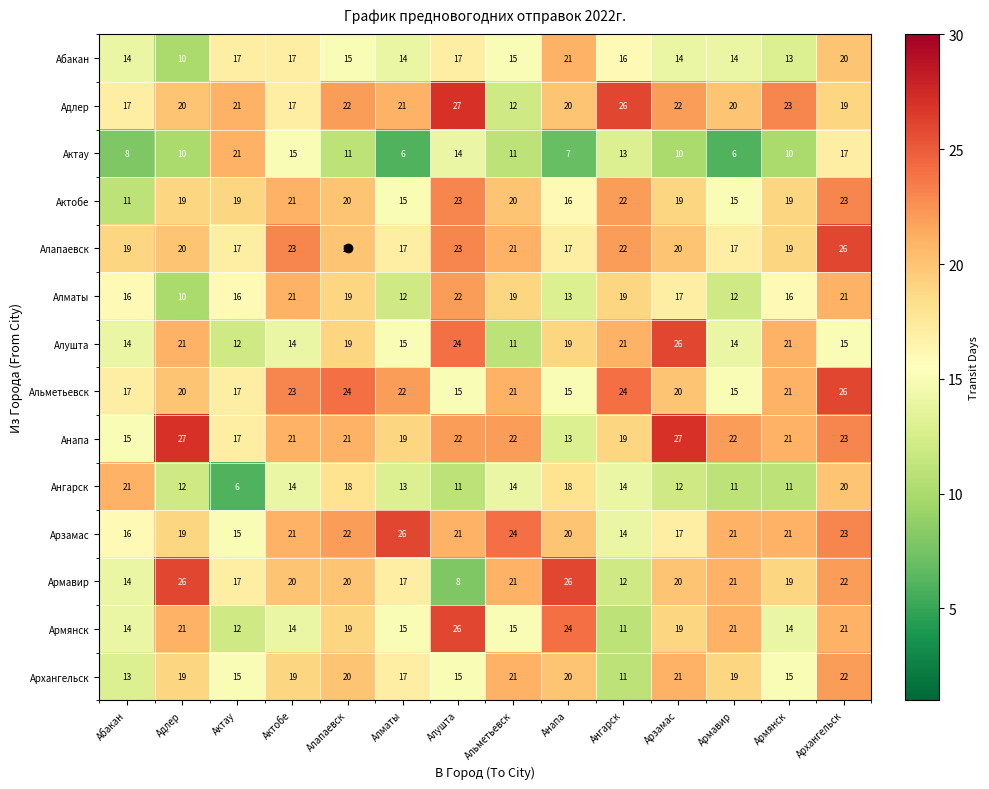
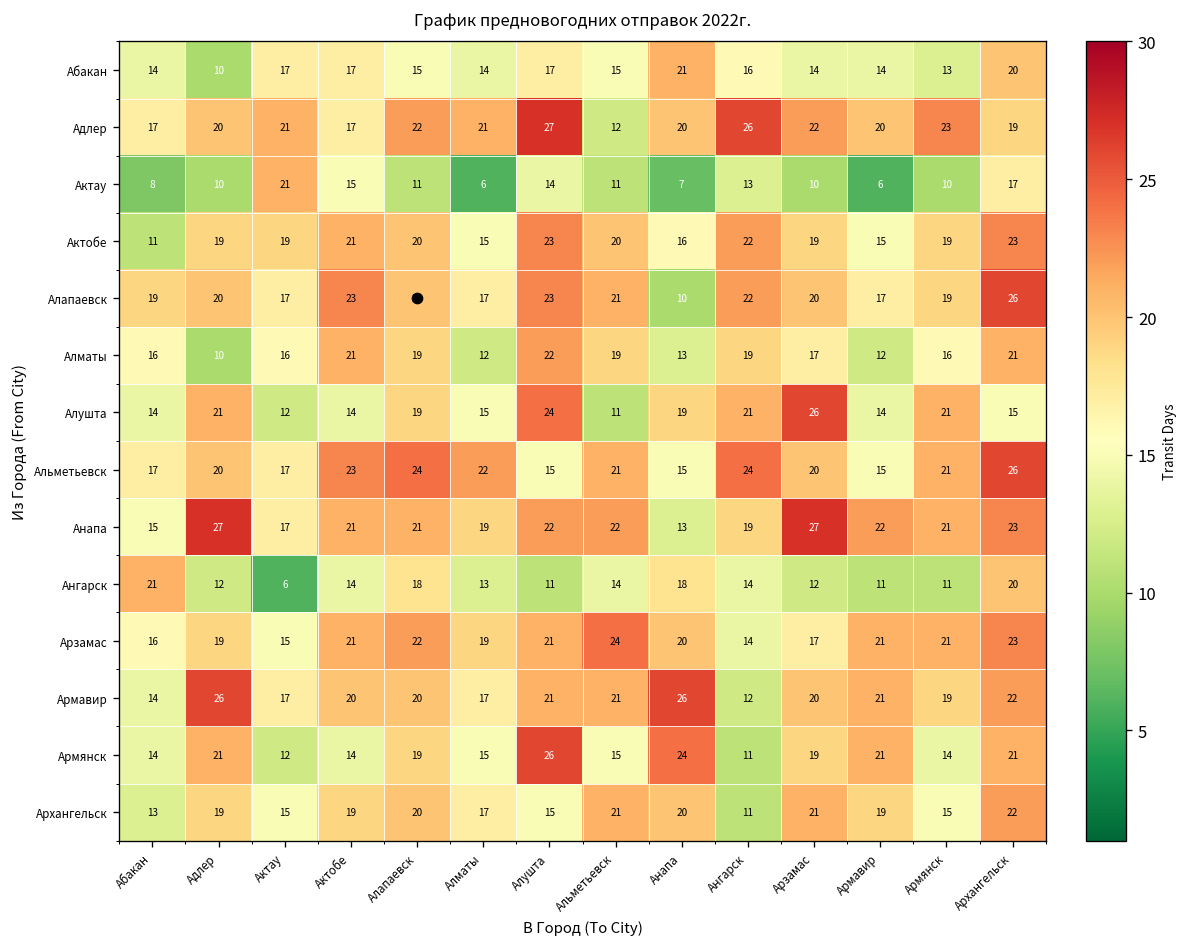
Алапаевск, Анапа: 17 -> 10
Арзамас, Алматы: 26 -> 19
Армавир, Алушта: 8 -> 21
